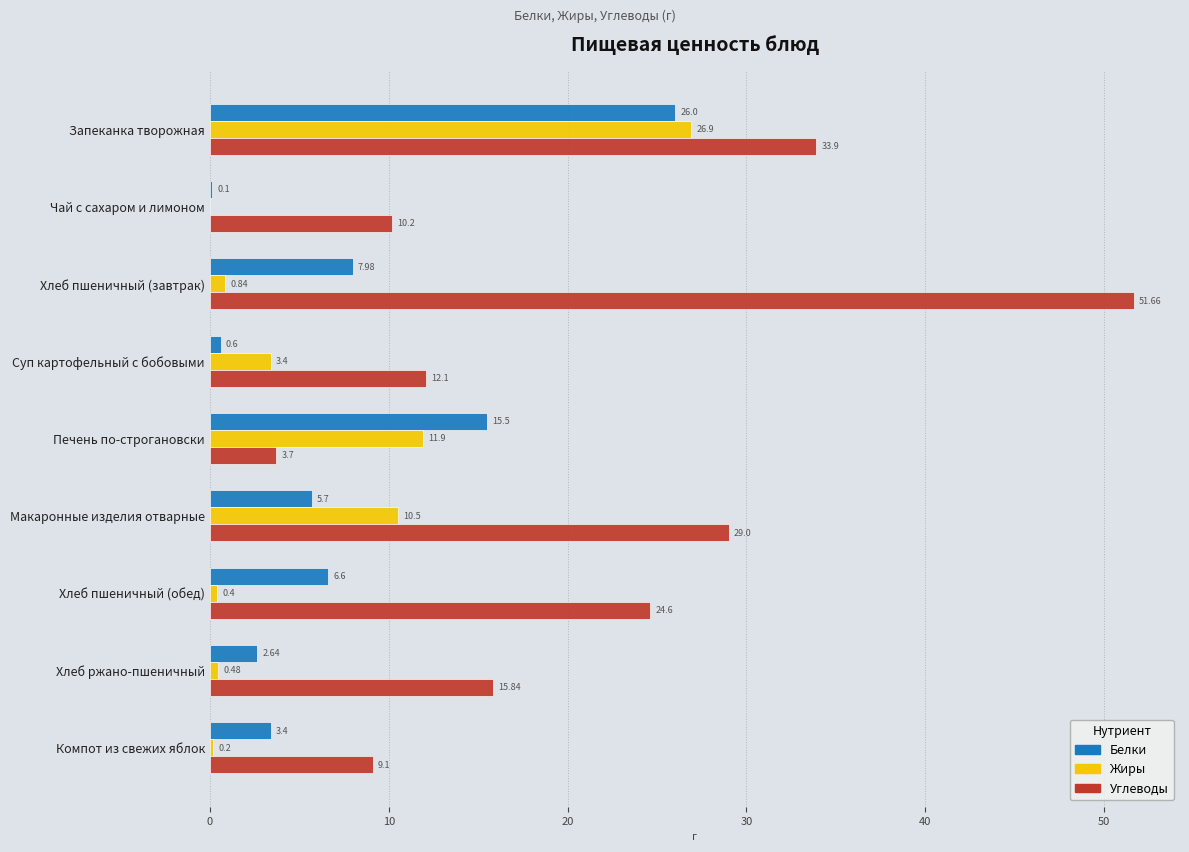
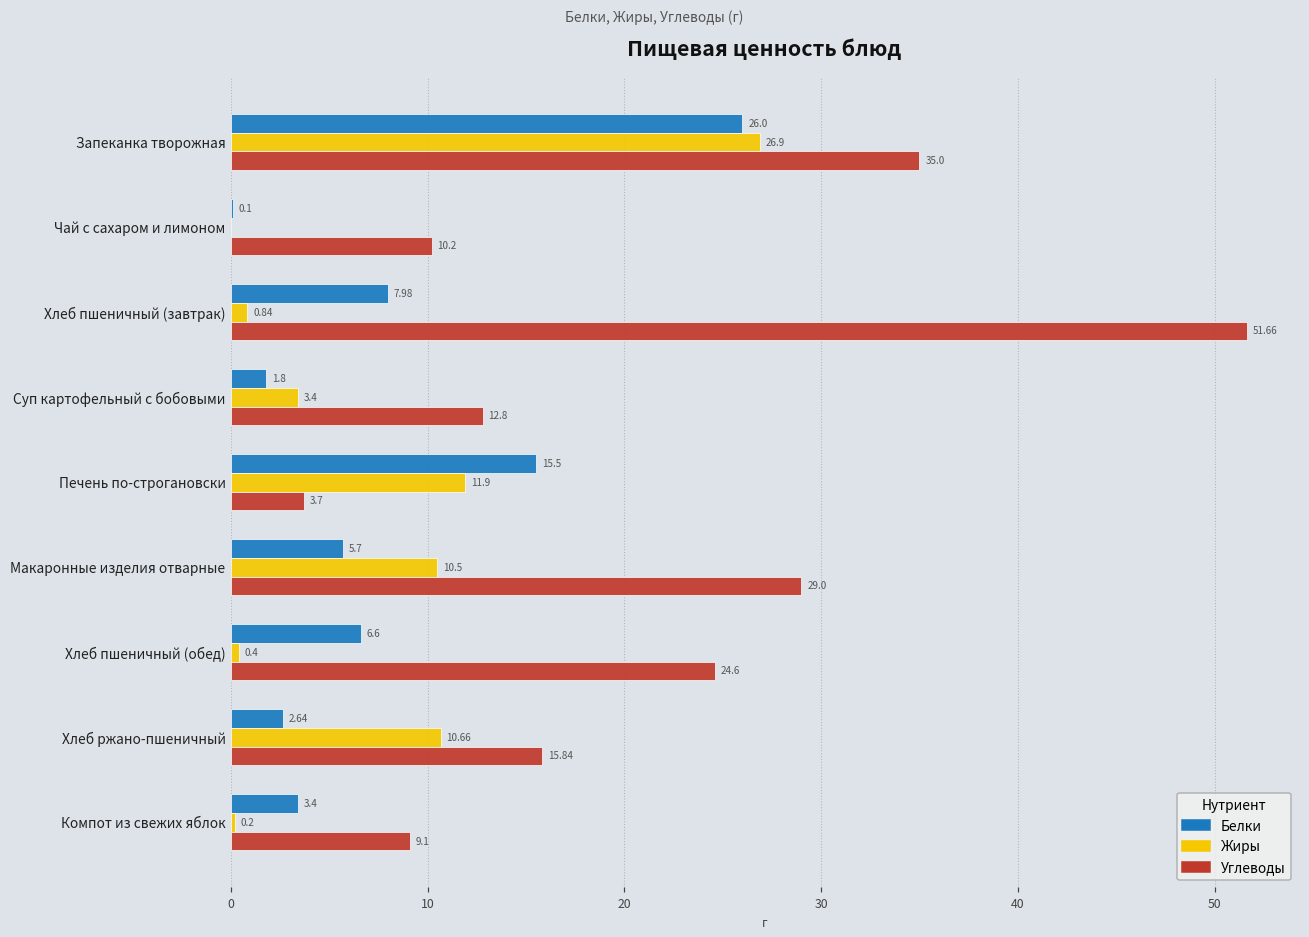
Углеводы, Запеканка творожная: 33.9 -> 35.0
Белки, Суп картофельный с бобовыми: 0.6 -> 1.8
Углеводы, Суп картофельный с бобовыми: 12.1 -> 12.8
Жиры, Хлеб ржано-пшеничный: 0.48 -> 10.66
